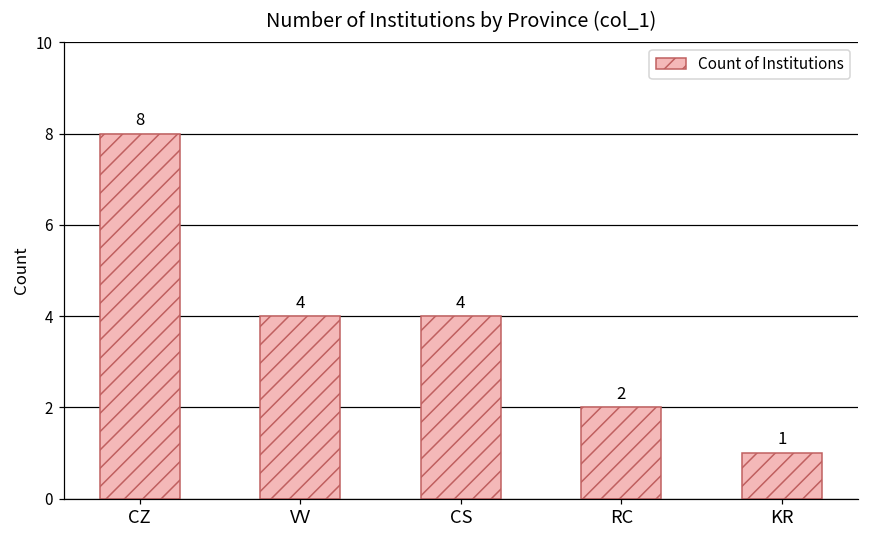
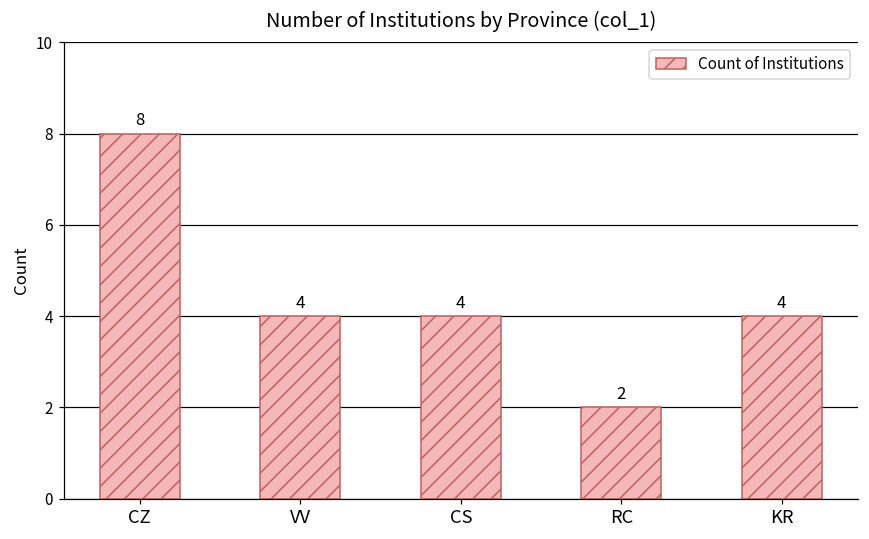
KR: 1 -> 4
